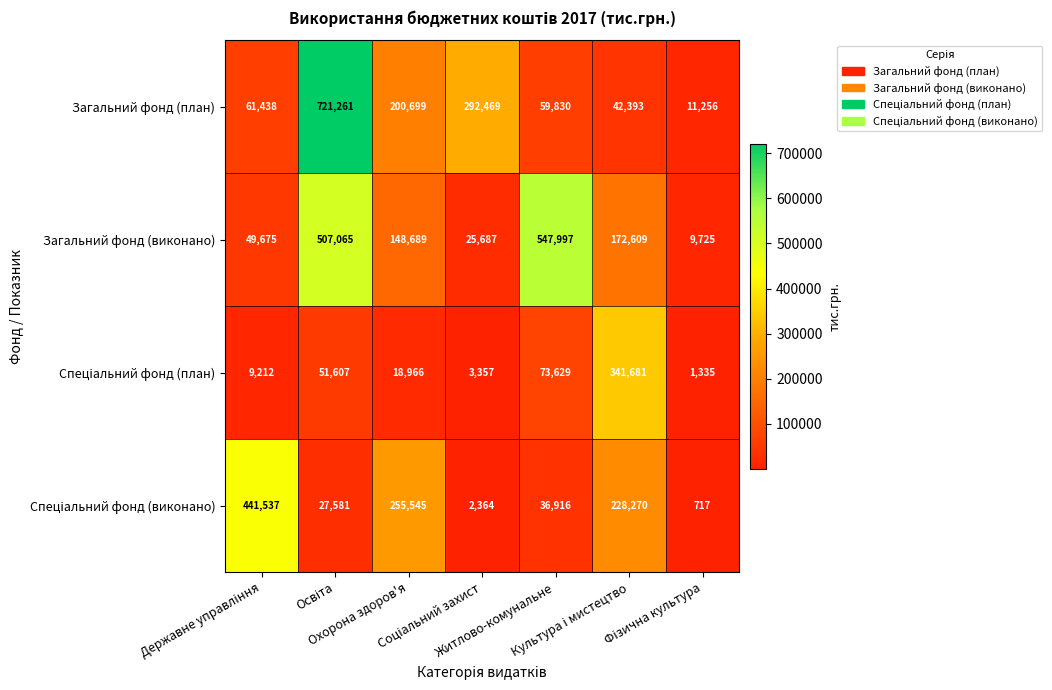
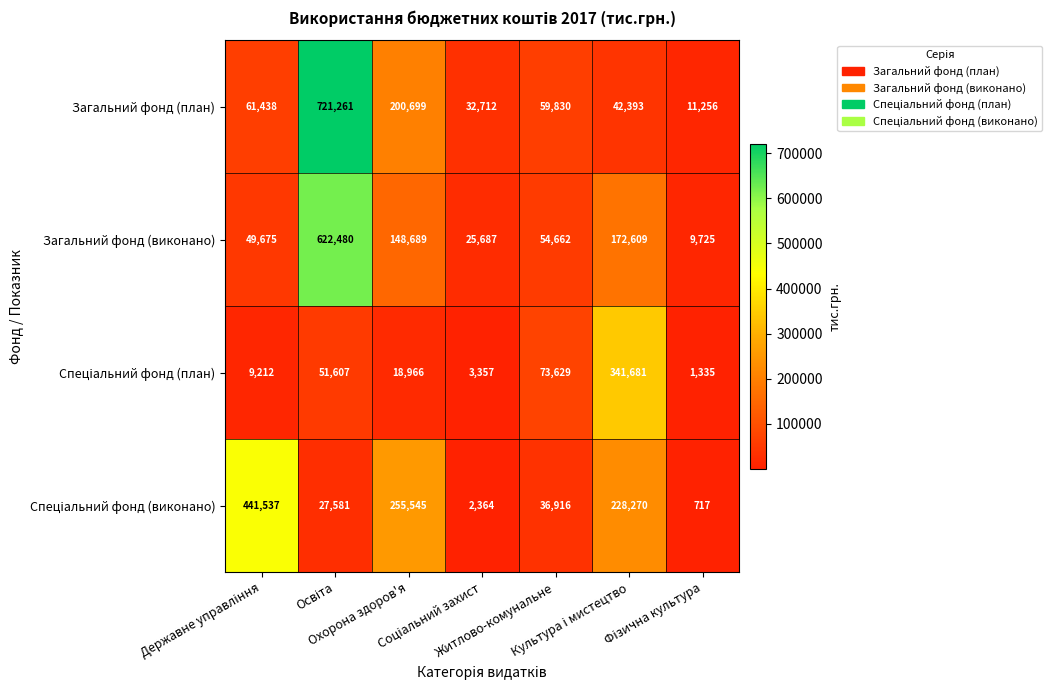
Загальний фонд (план), Соціальний захист: 292,469 -> 32,712
Загальний фонд (виконано), Освіта: 507,065 -> 622,480
Загальний фонд (виконано), Житлово-комунальне: 547,997 -> 54,662
